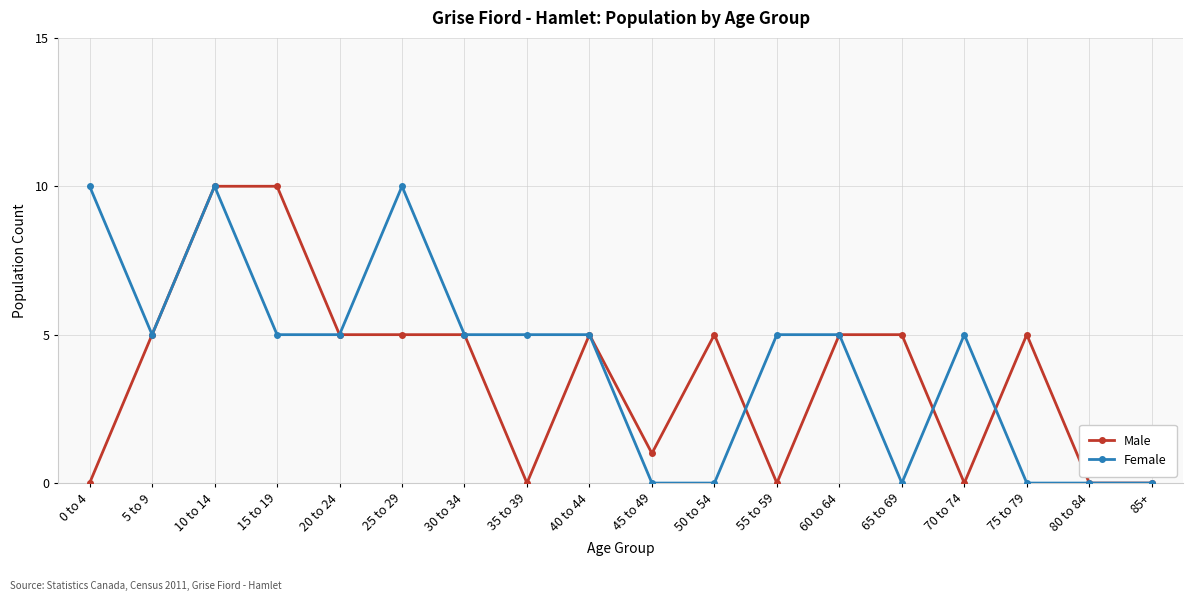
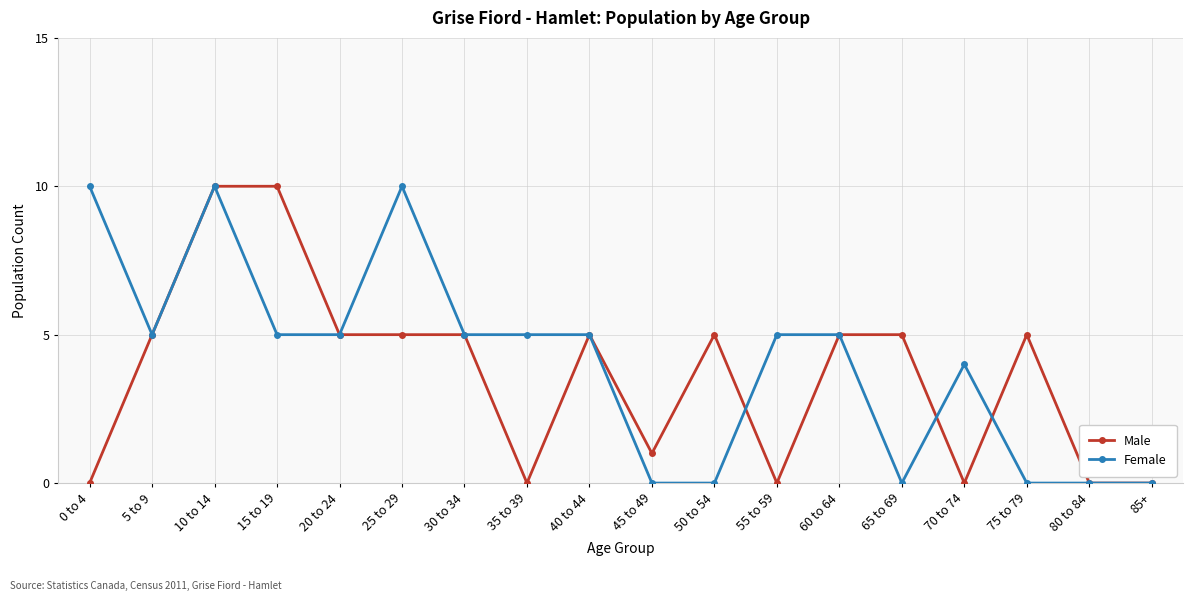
Female, 70 to 74: 5 -> 4
